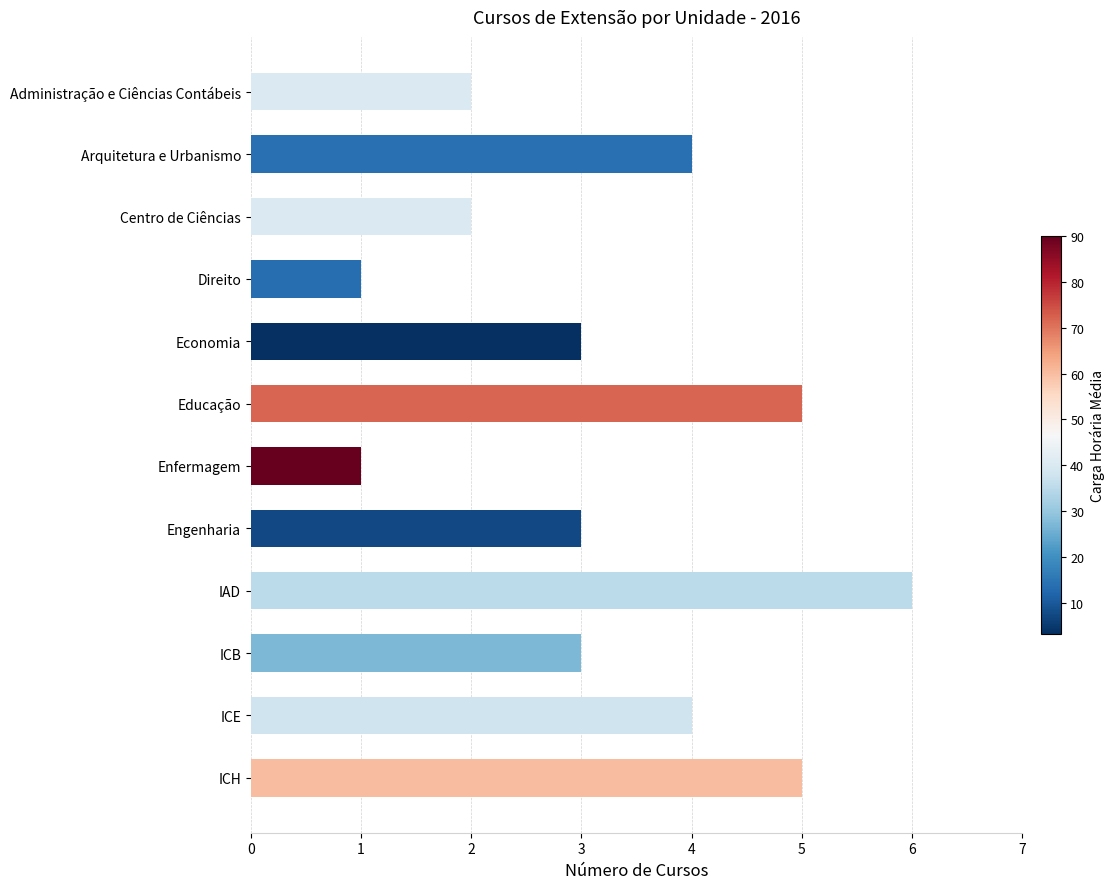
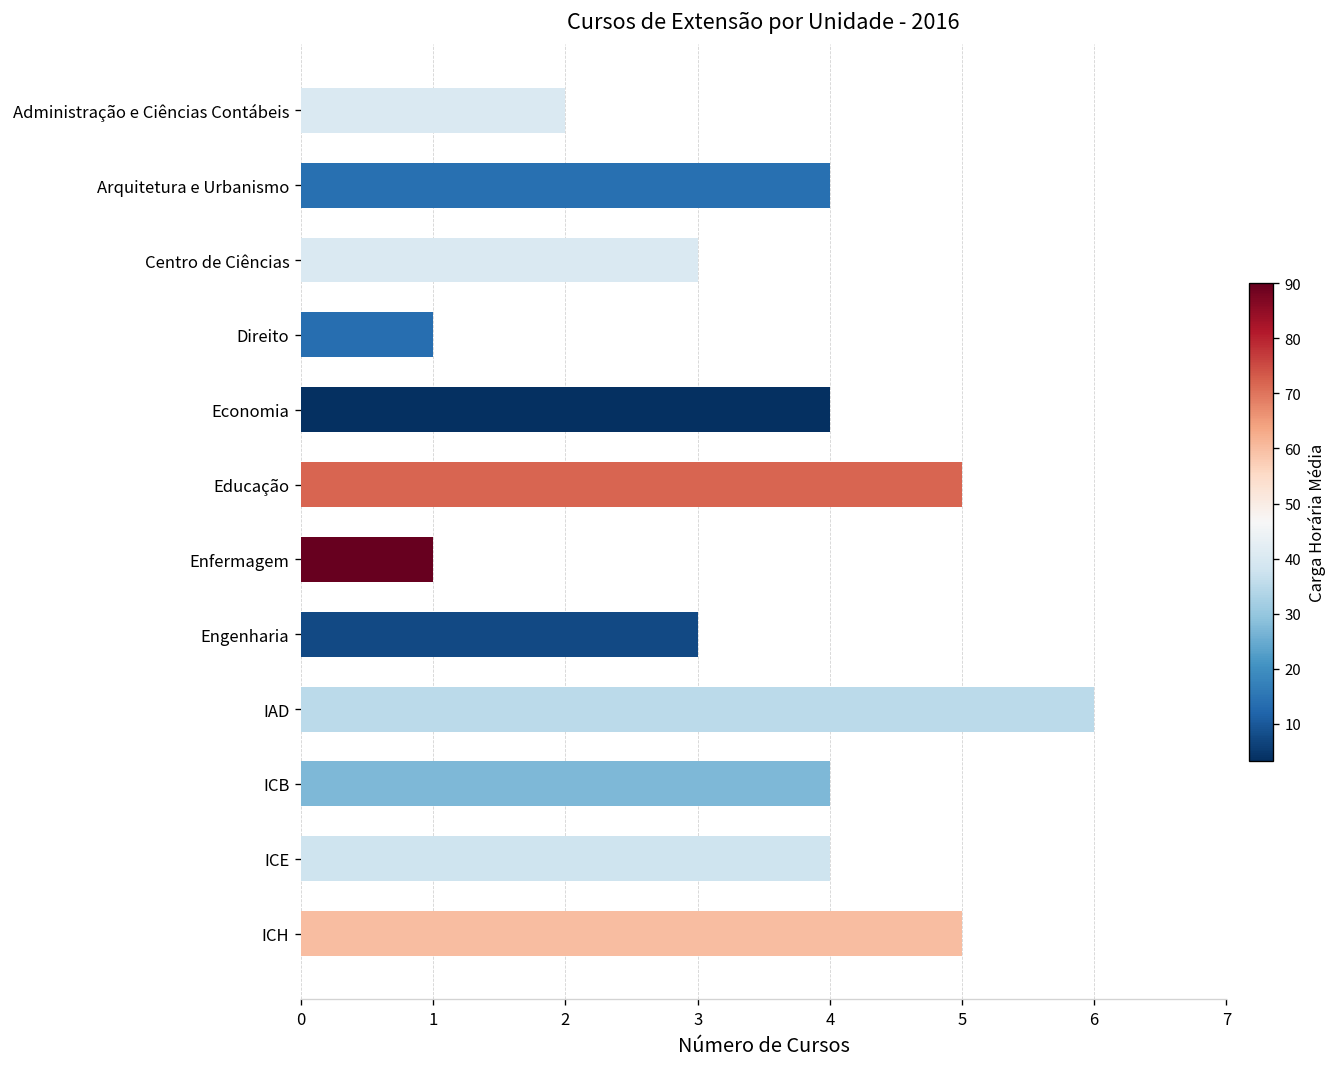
Centro de Ciências: 2 -> 3
Economia: 3 -> 4
ICB: 3 -> 4
